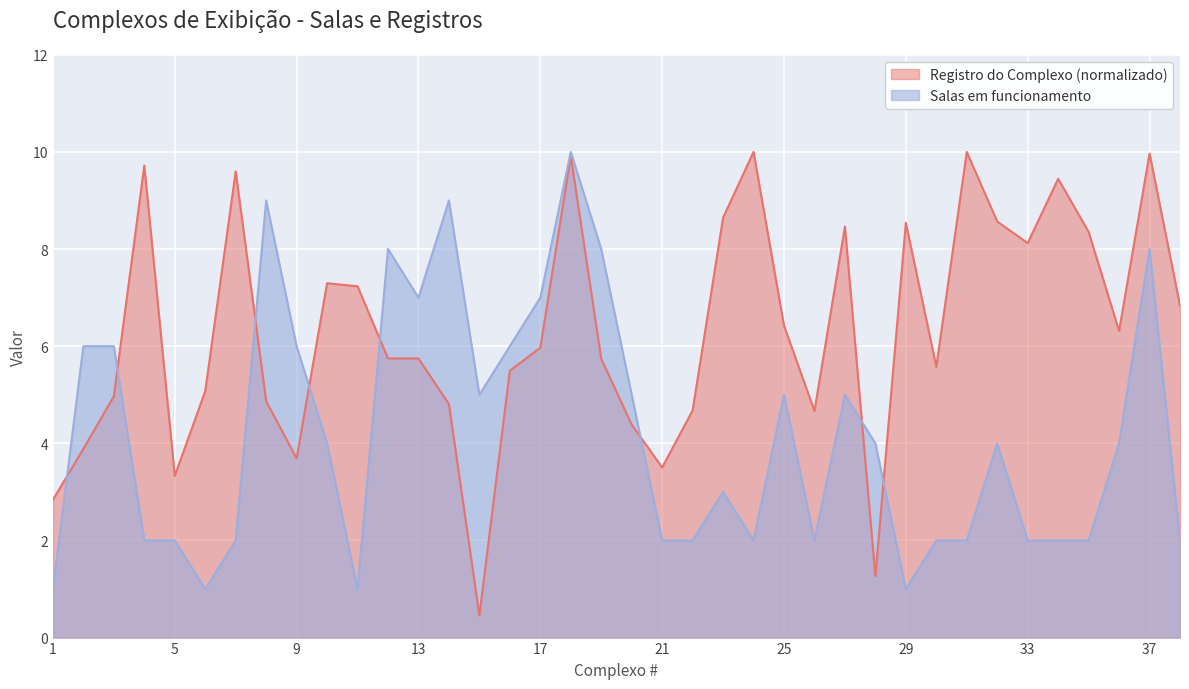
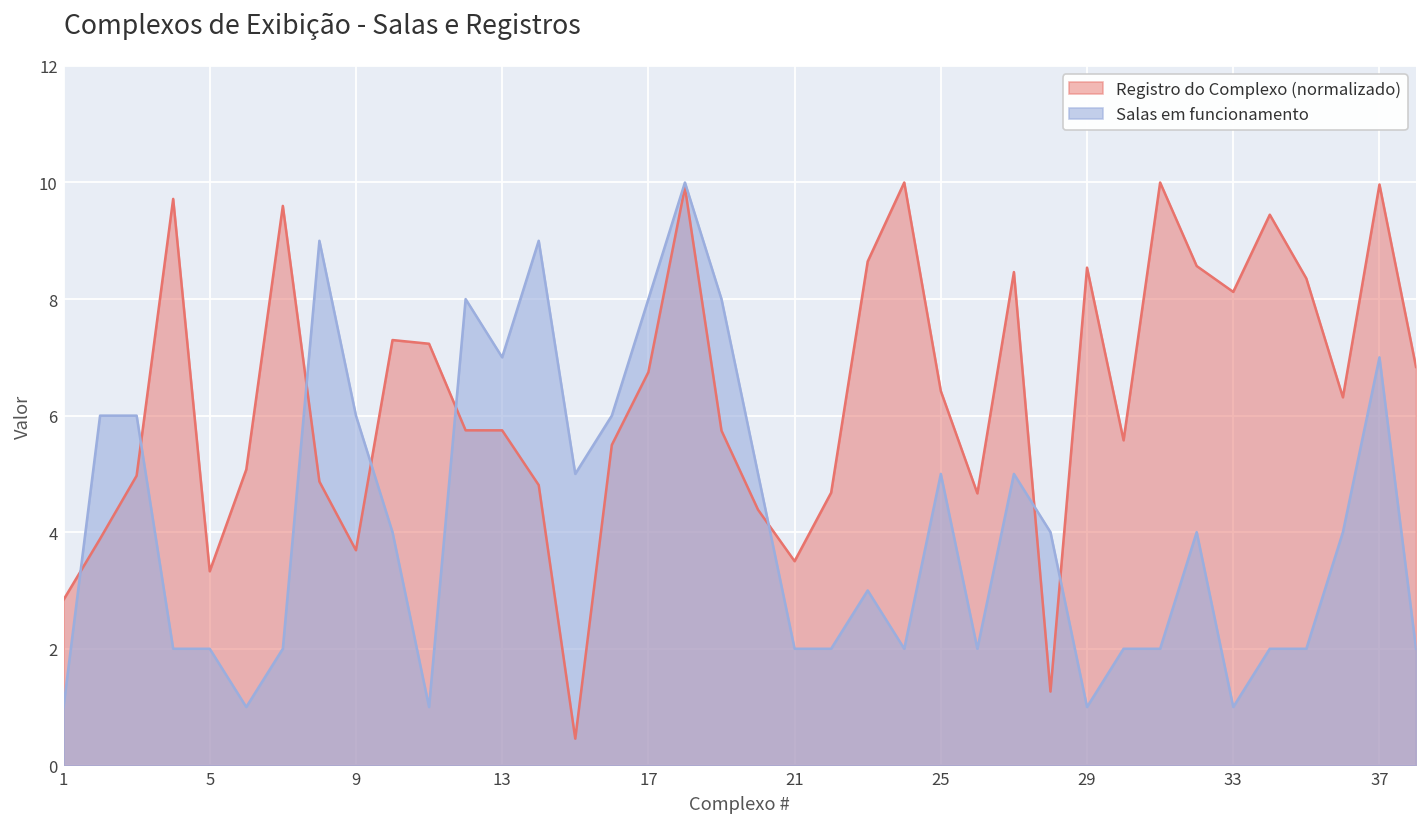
Registro do Complexo (normalizado), 17: 6.0 -> 6.7
Salas em funcionamento, 17: 7 -> 8
Salas em funcionamento, 33: 2 -> 1
Salas em funcionamento, 37: 8 -> 7
